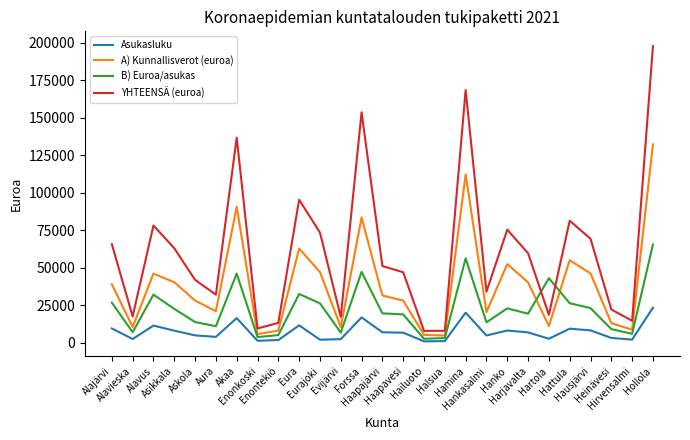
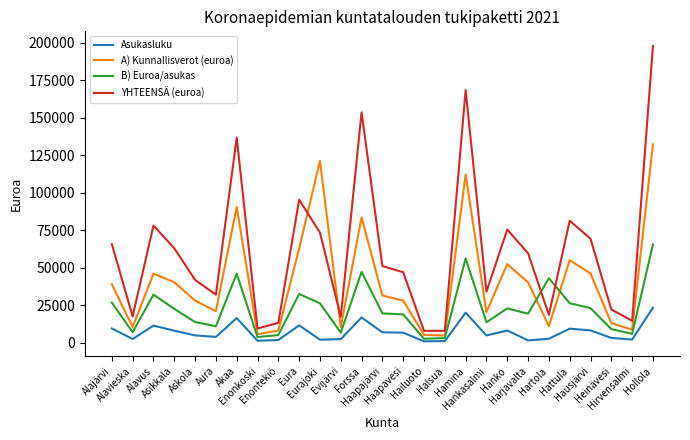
A) Kunnallisverot (euroa), Eurajoki: 47000 -> 121000
Asukasluku, Harjavalta: 7000 -> 2000
